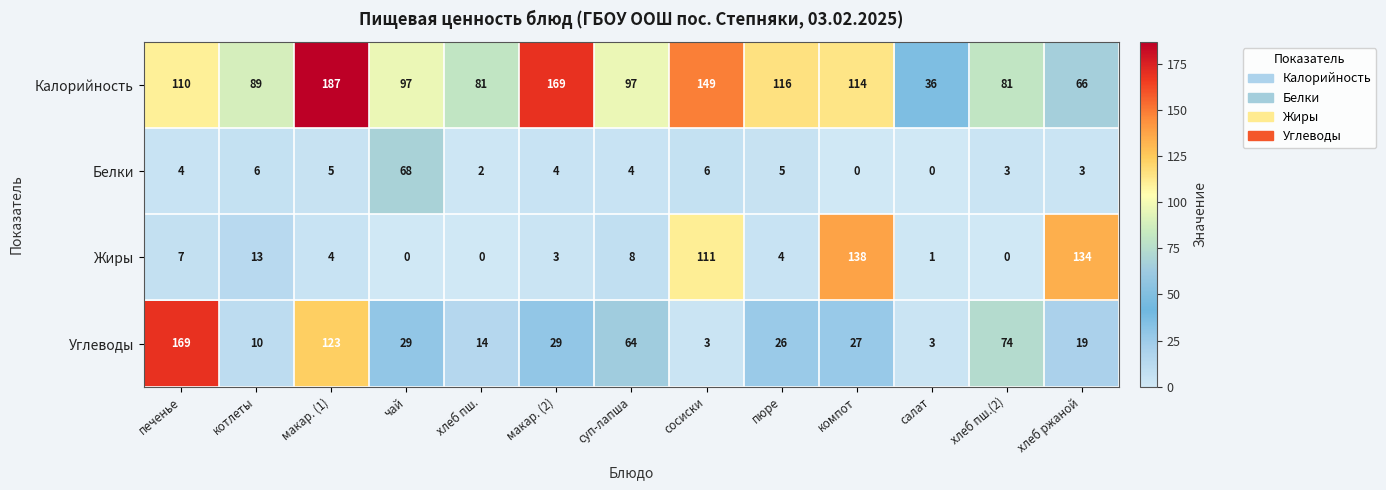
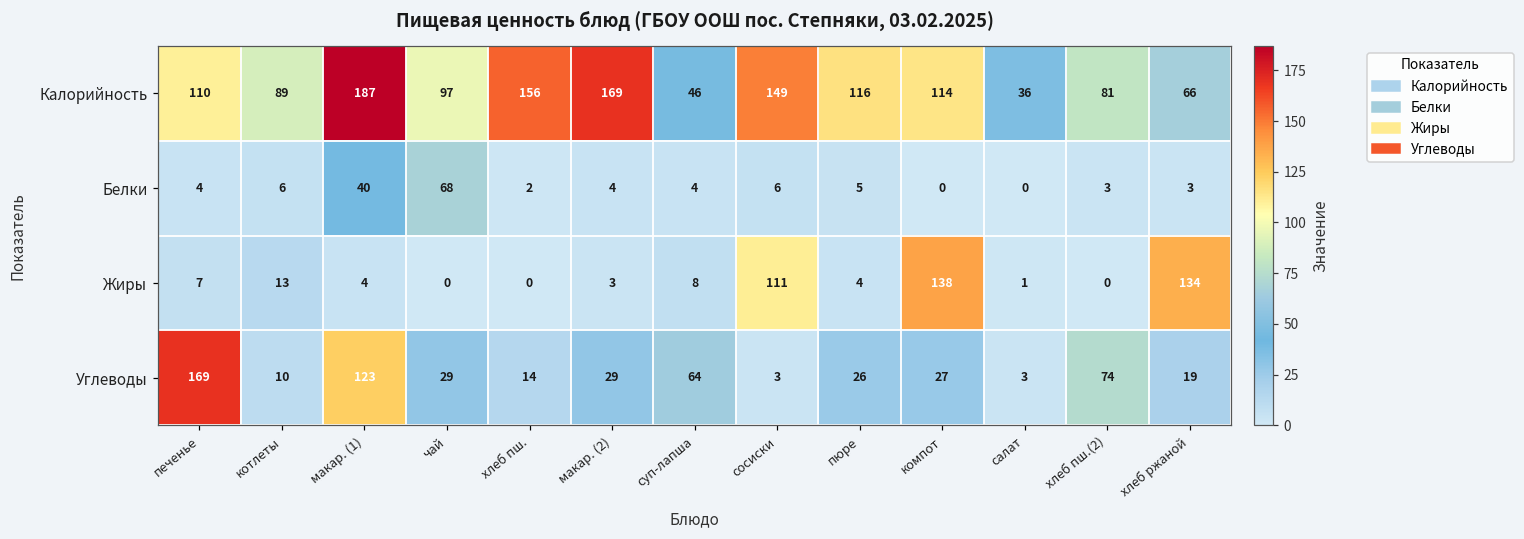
Калорийность, хлеб пш.: 81 -> 156
Калорийность, суп-лапша: 97 -> 46
Белки, макар. (1): 5 -> 40
